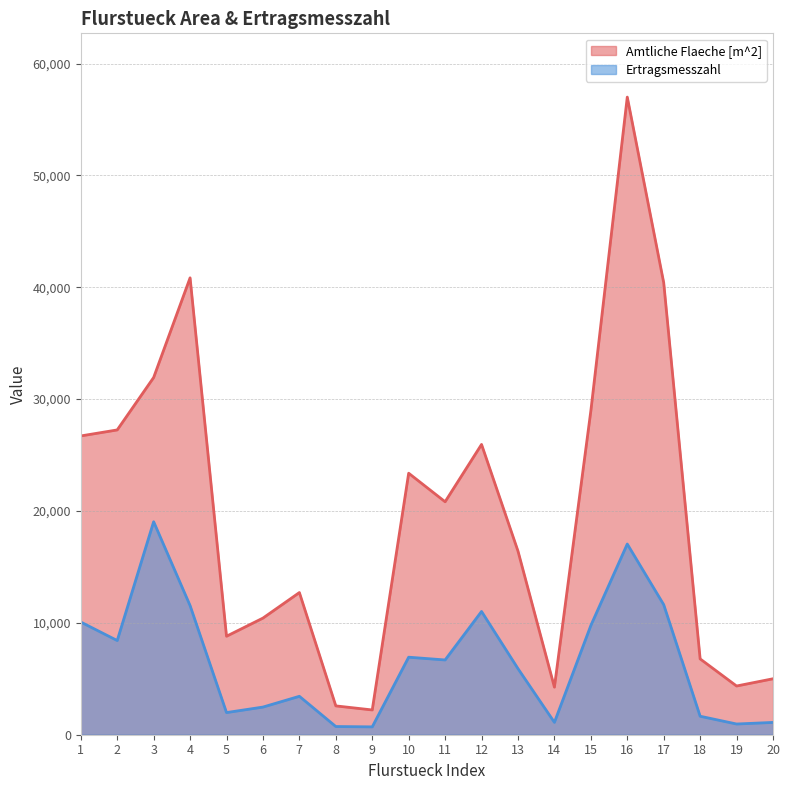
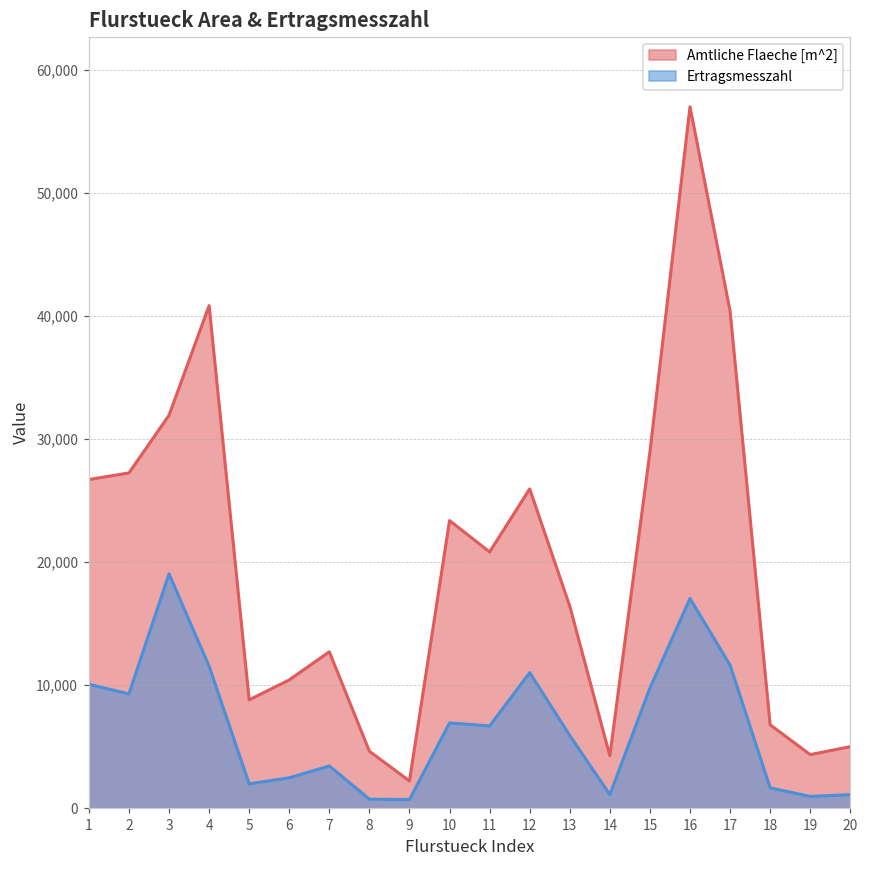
Ertragsmesszahl, 2: 8,400 -> 9,300
Amtliche Flaeche [m^2], 8: 2,600 -> 4,600
